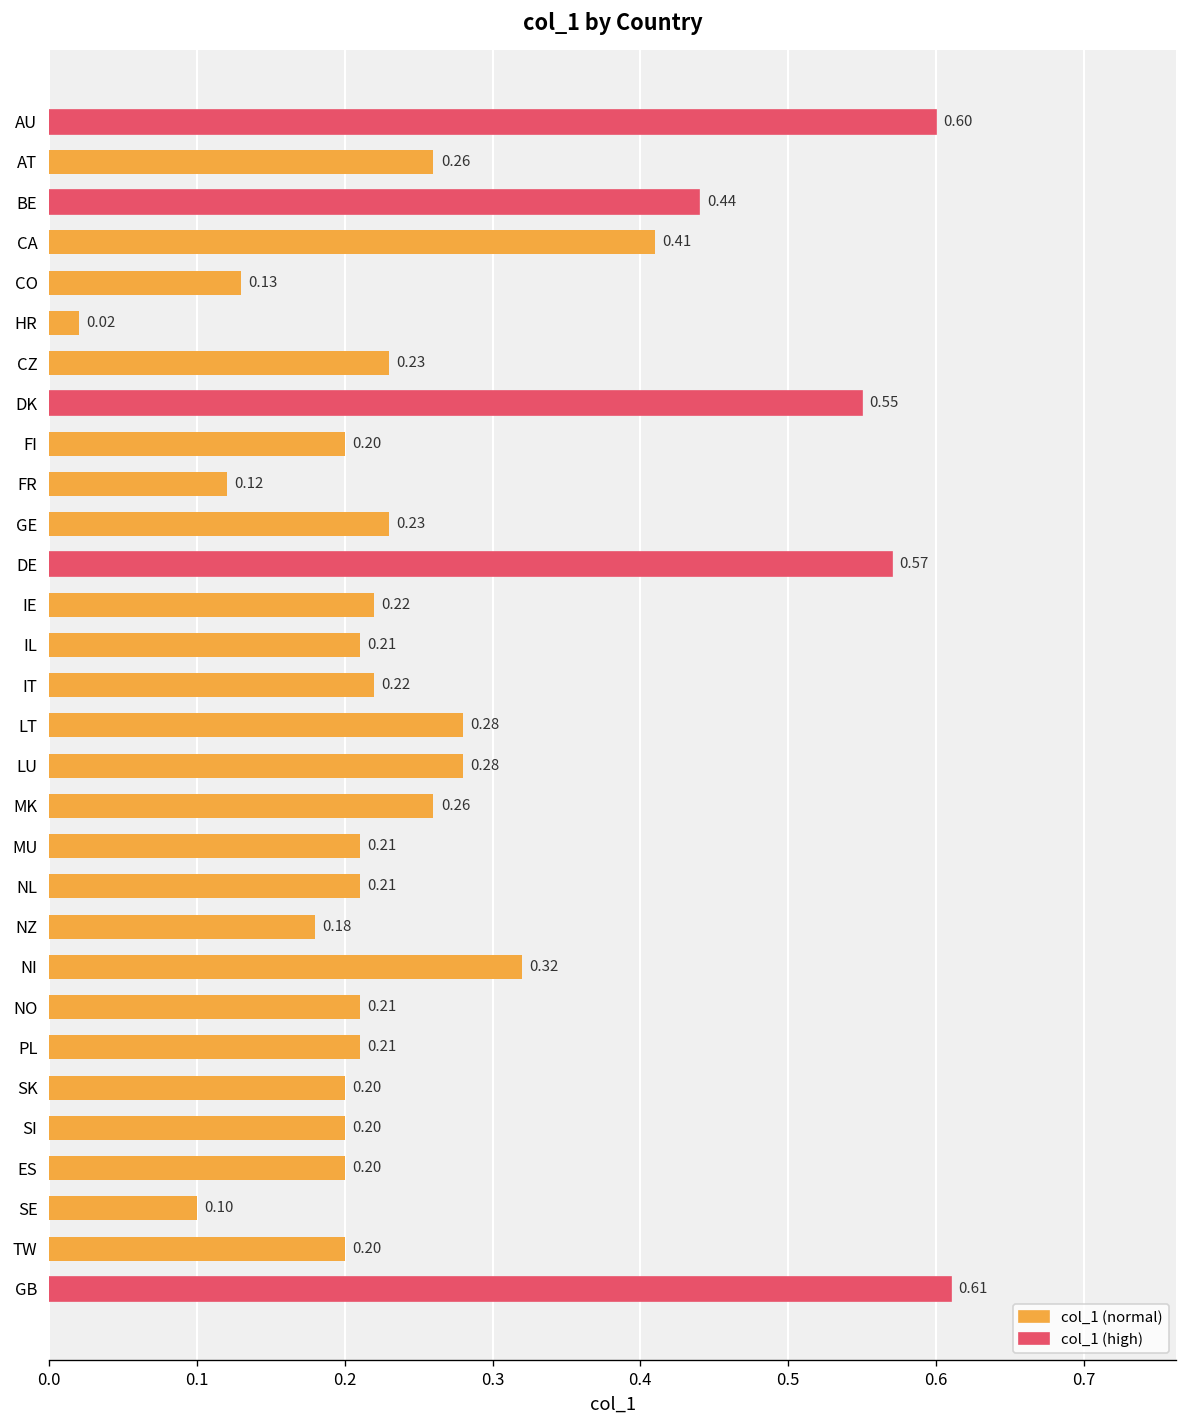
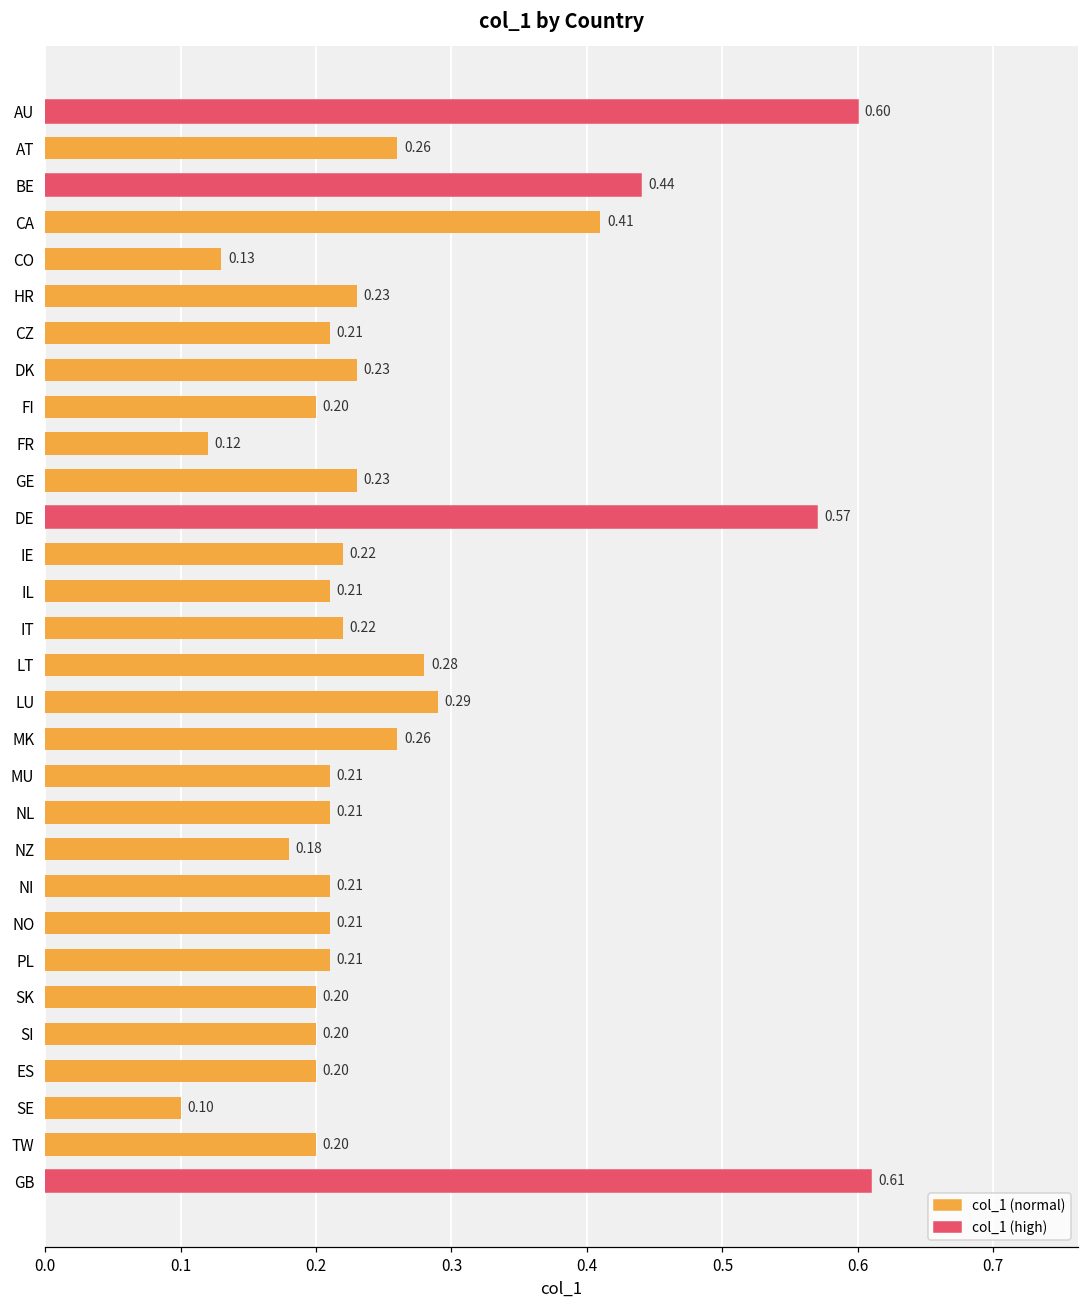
HR: 0.02 -> 0.23
CZ: 0.23 -> 0.21
DK: 0.55 -> 0.23
LU: 0.28 -> 0.29
NI: 0.32 -> 0.21
